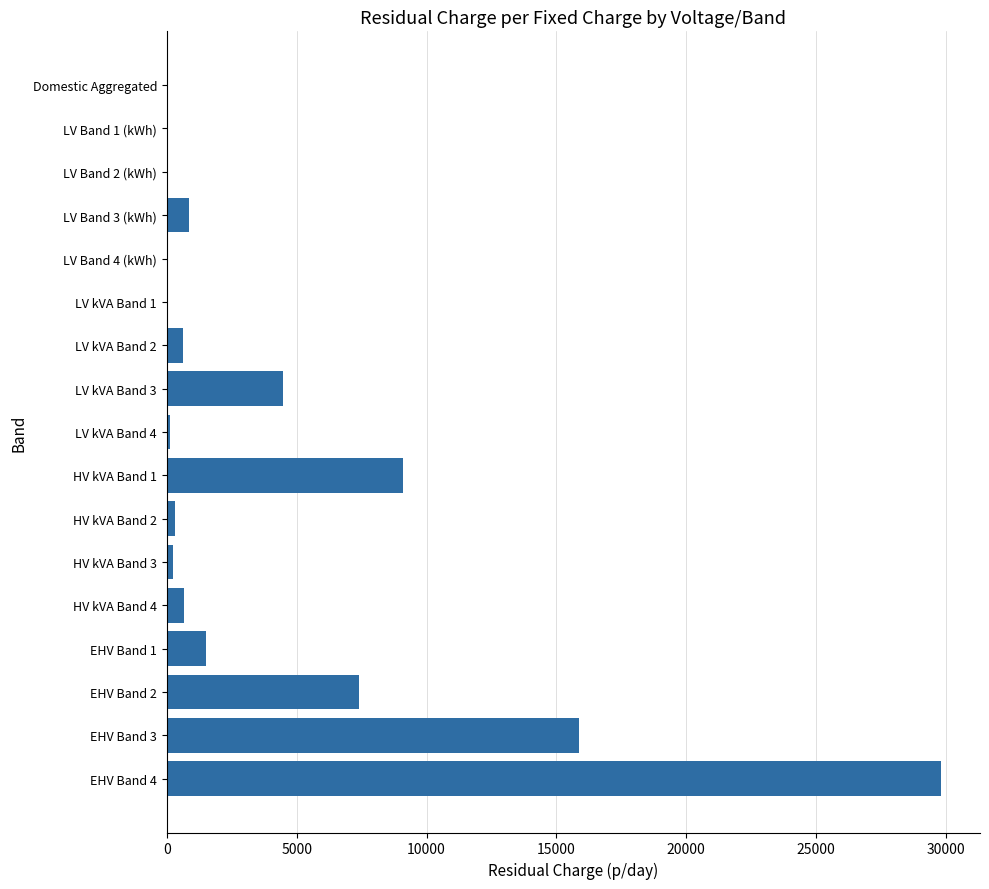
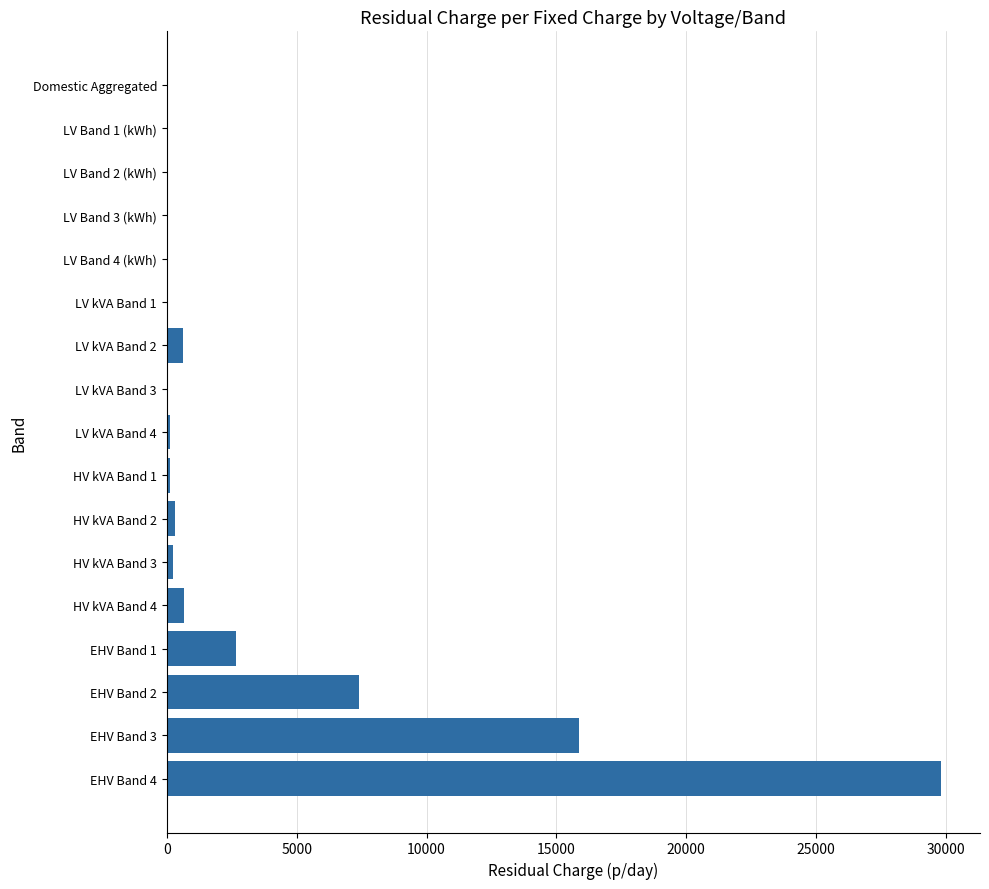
LV Band 3 (kWh): 800 -> 0
LV kVA Band 3: 4500 -> 0
HV kVA Band 1: 9100 -> 100
EHV Band 1: 1500 -> 2700
